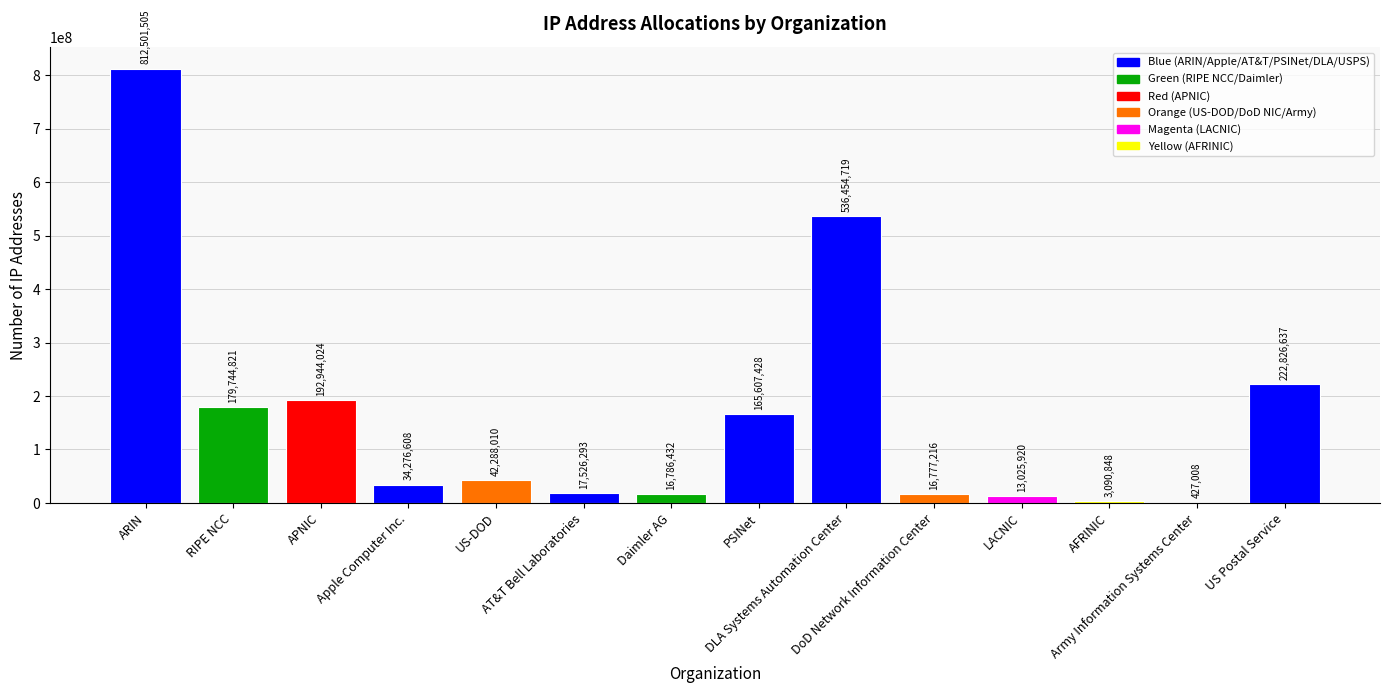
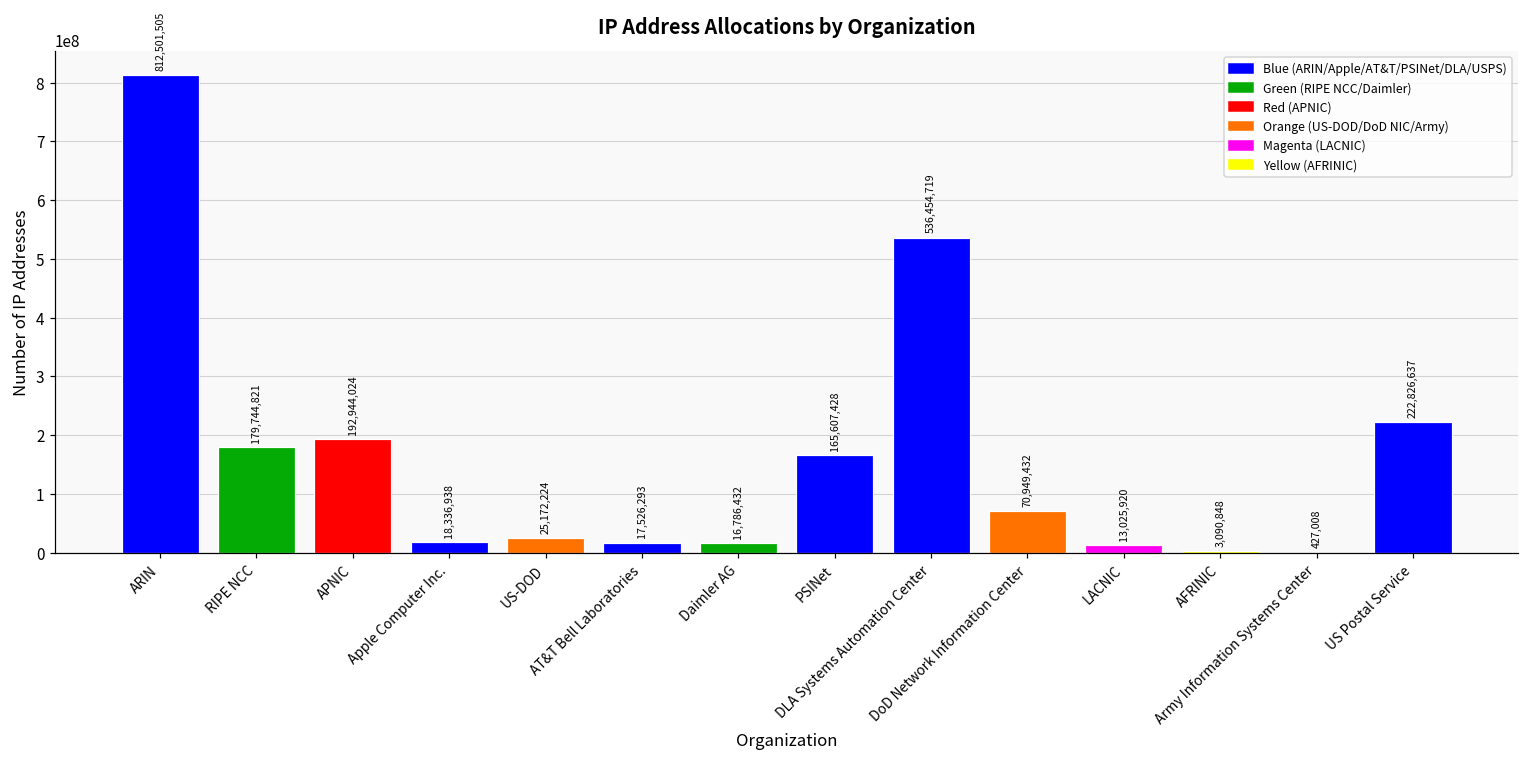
Apple Computer Inc.: 34,276,608 -> 18,336,938
US-DOD: 42,288,010 -> 25,172,224
DoD Network Information Center: 16,777,216 -> 70,949,432
